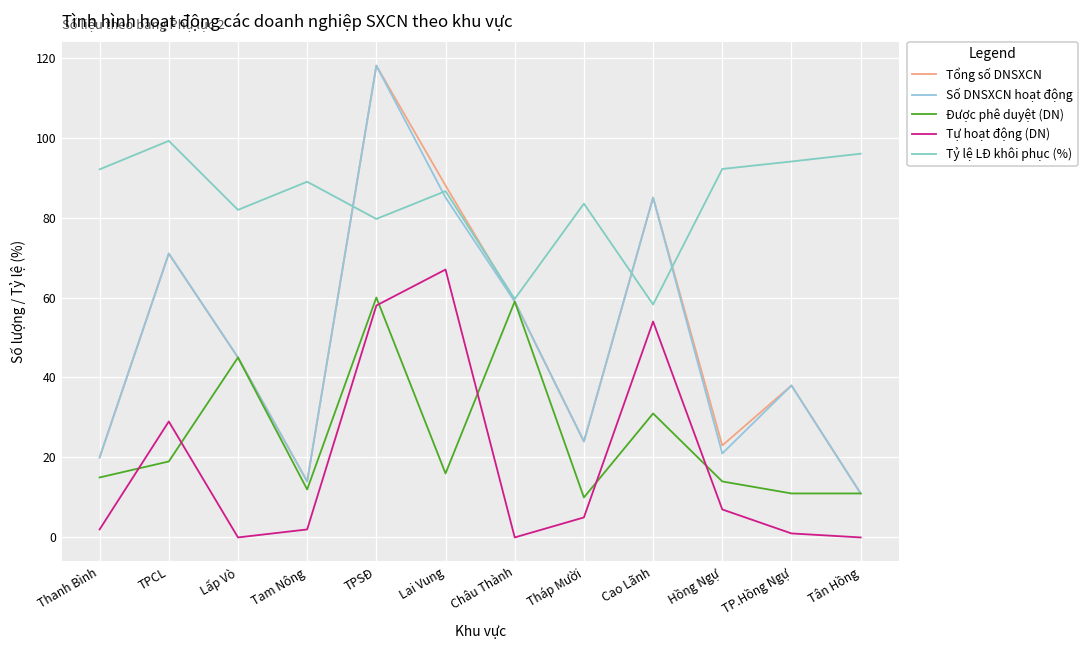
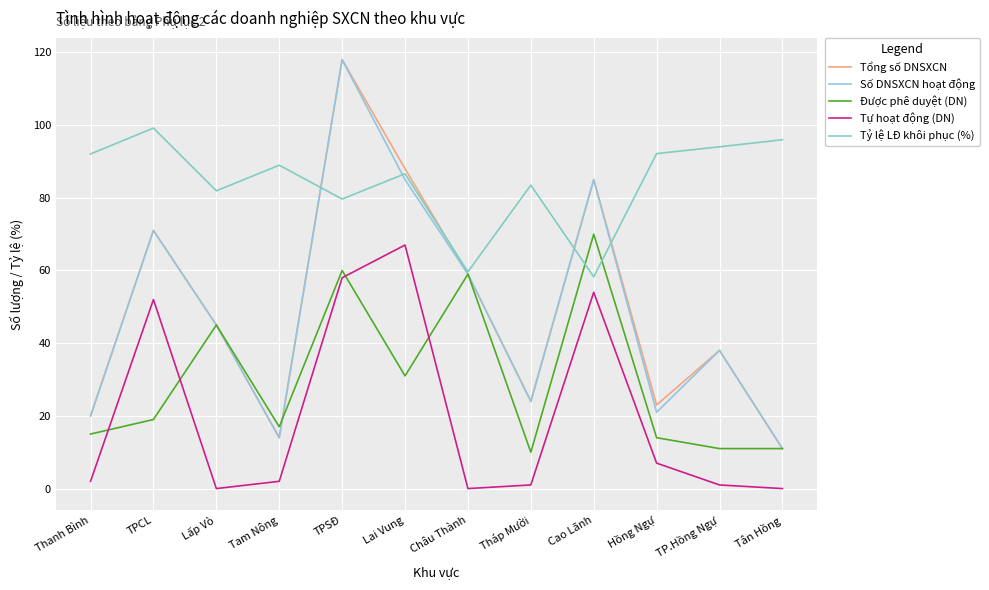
Tự hoạt động (DN), TPCL: 29 -> 52
Được phê duyệt (DN), Tam Nông: 12 -> 17
Được phê duyệt (DN), Lai Vung: 16 -> 31
Tự hoạt động (DN), Tháp Mười: 5 -> 1
Được phê duyệt (DN), Cao Lãnh: 31 -> 70
